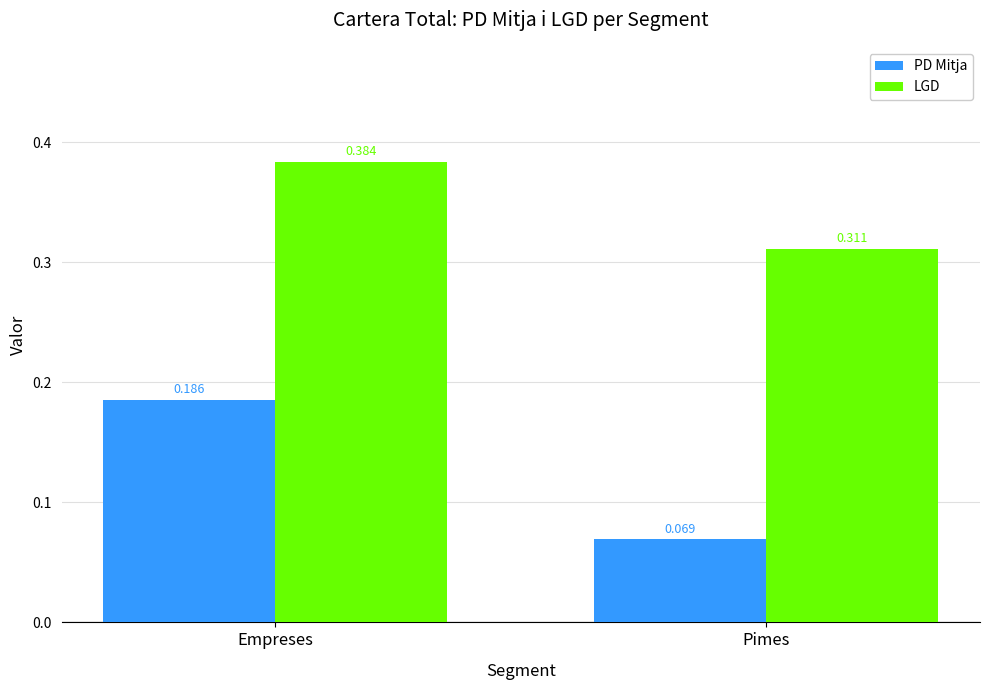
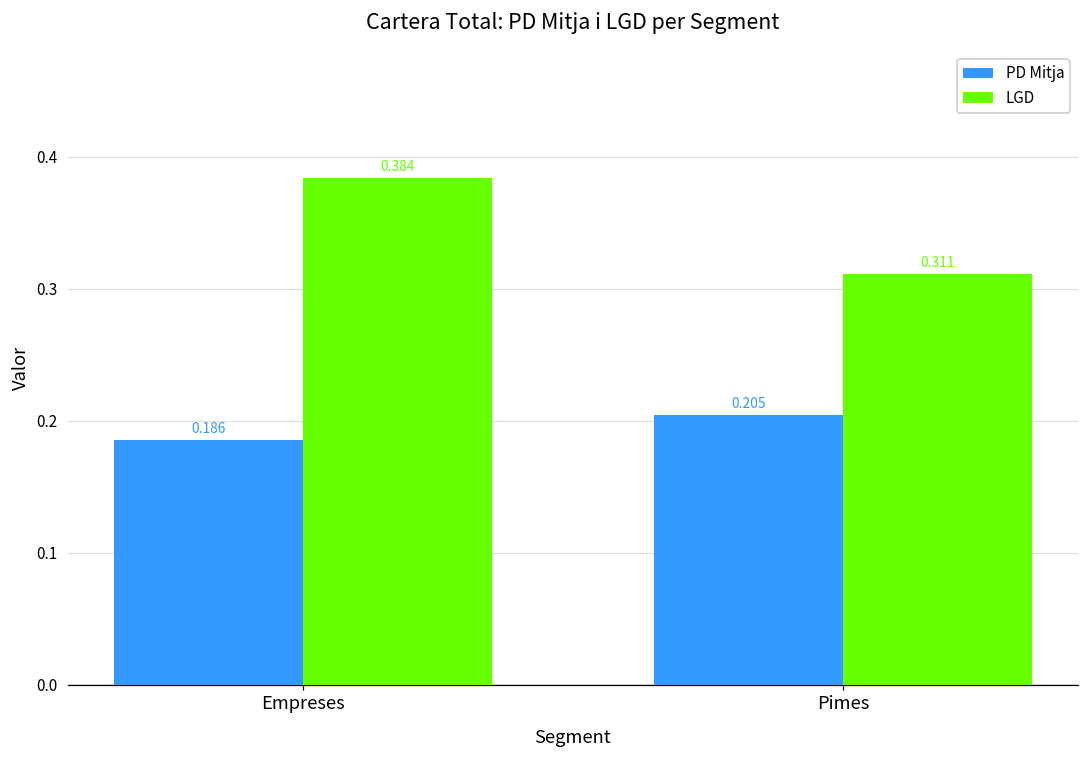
PD Mitja, Pimes: 0.069 -> 0.205
